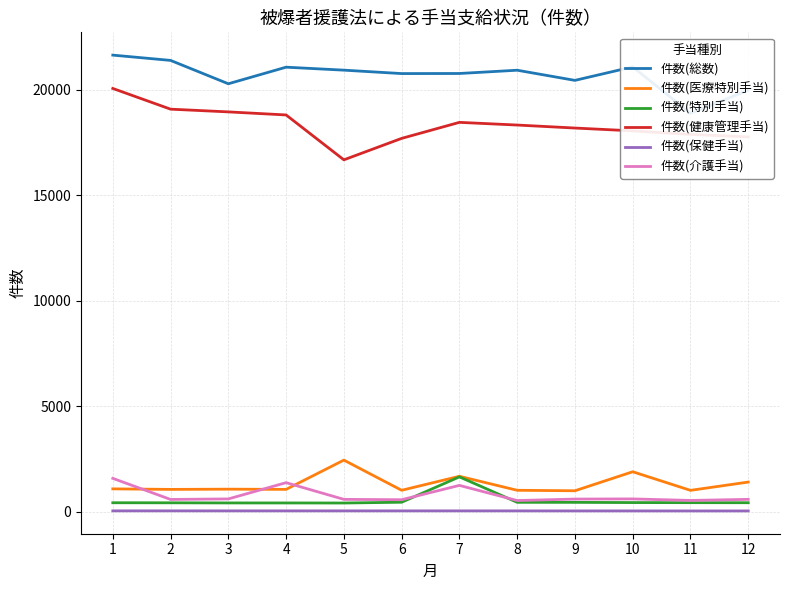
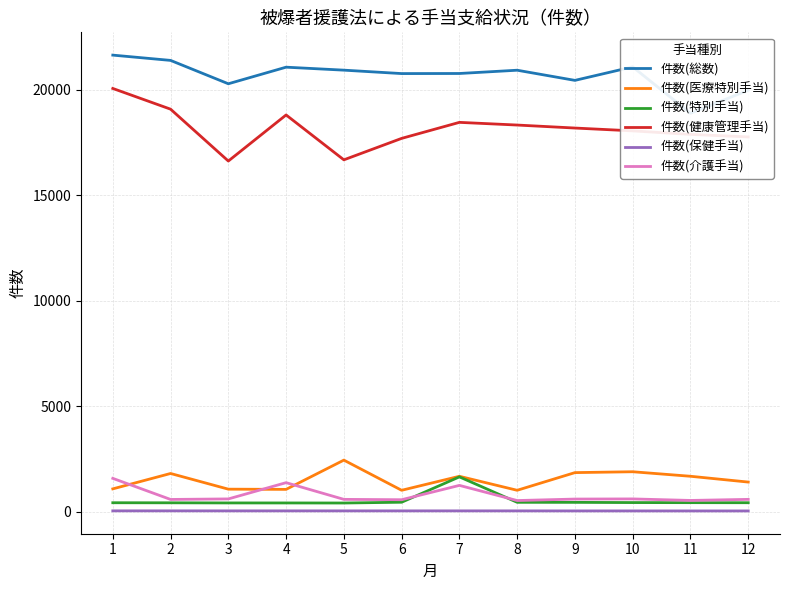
件数(医療特別手当), 2: 1100 -> 1800
件数(健康管理手当), 3: 18900 -> 16600
件数(医療特別手当), 9: 1000 -> 1900
件数(医療特別手当), 11: 1000 -> 1700
